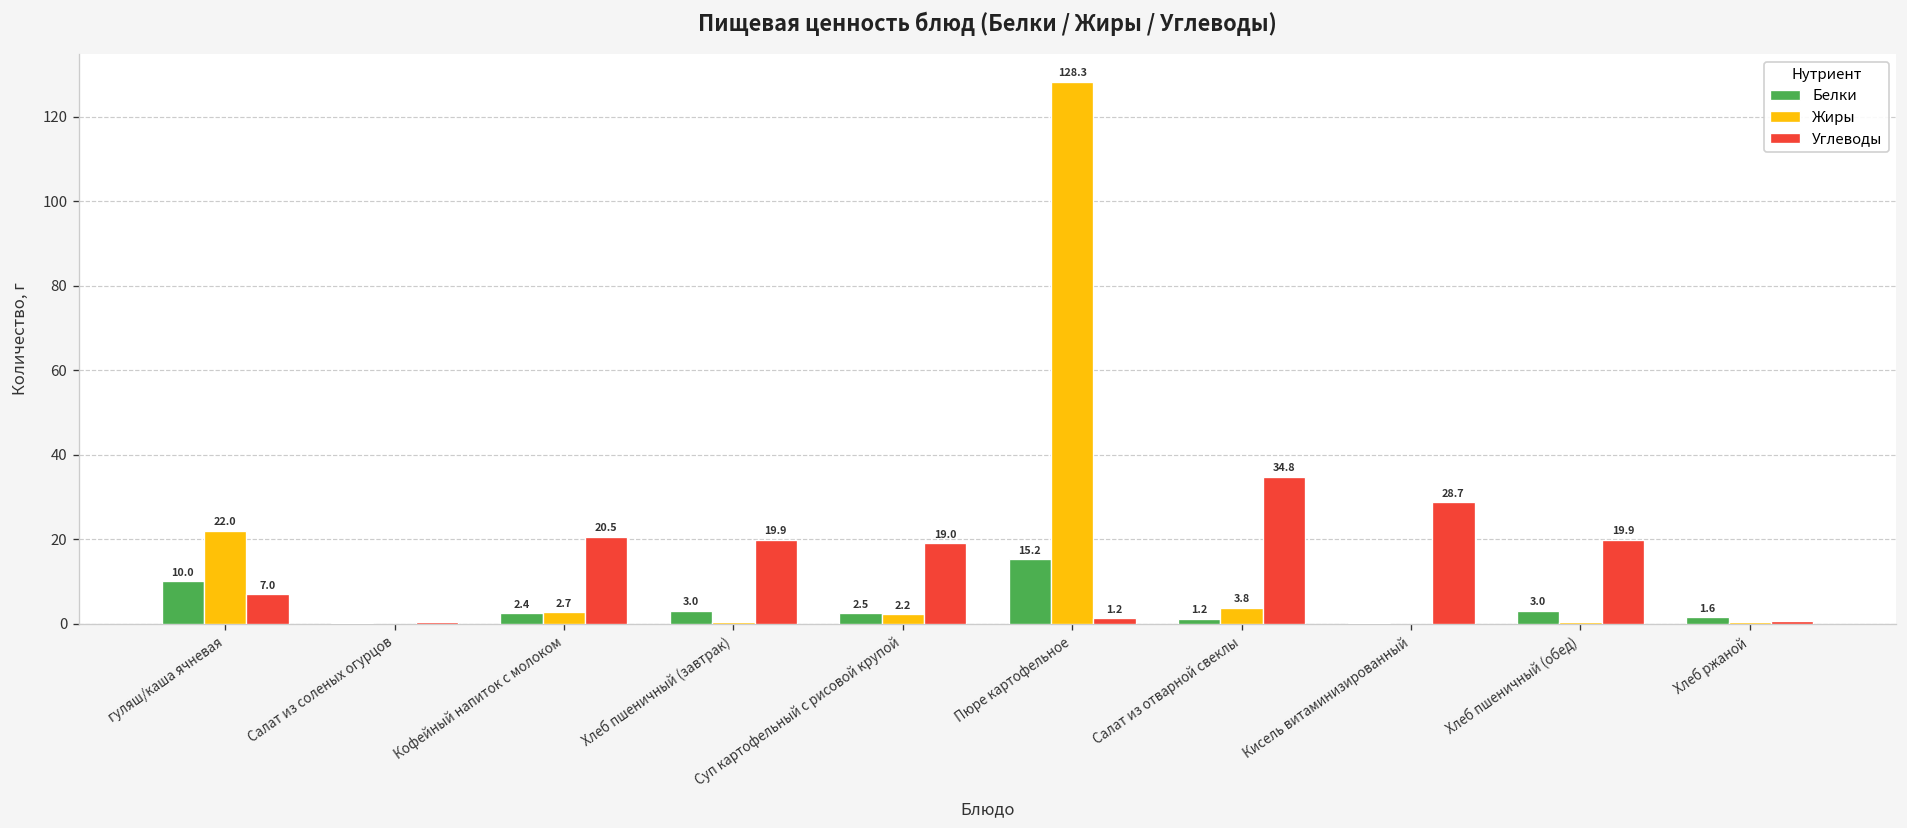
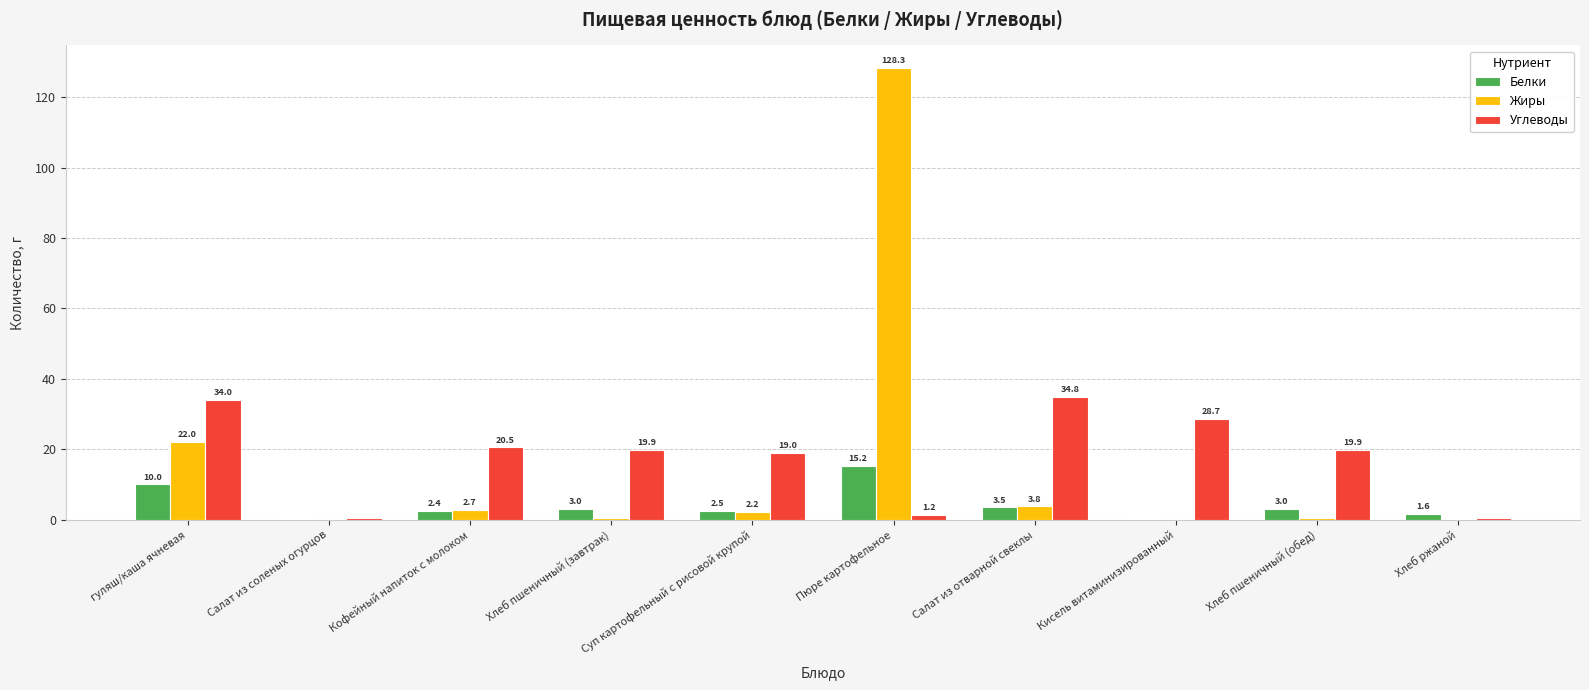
Углеводы, гуляш/каша ячневая: 7.0 -> 34.0
Белки, Салат из отварной свеклы: 1.2 -> 3.5
